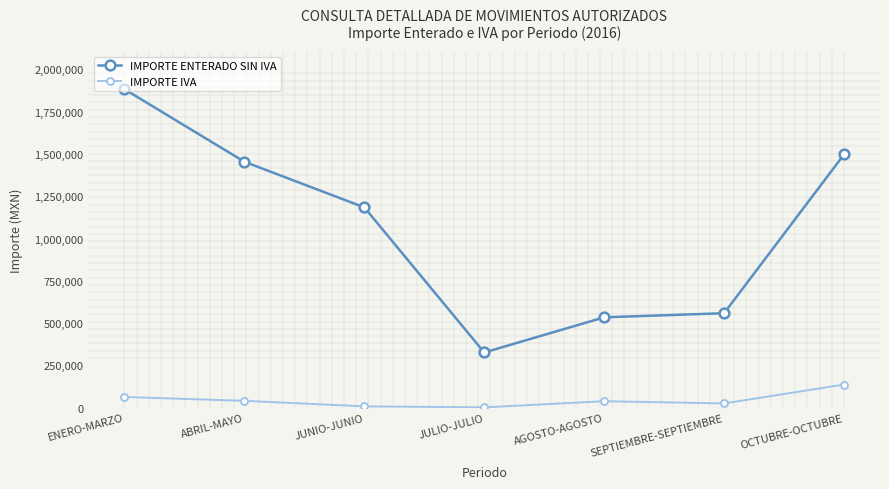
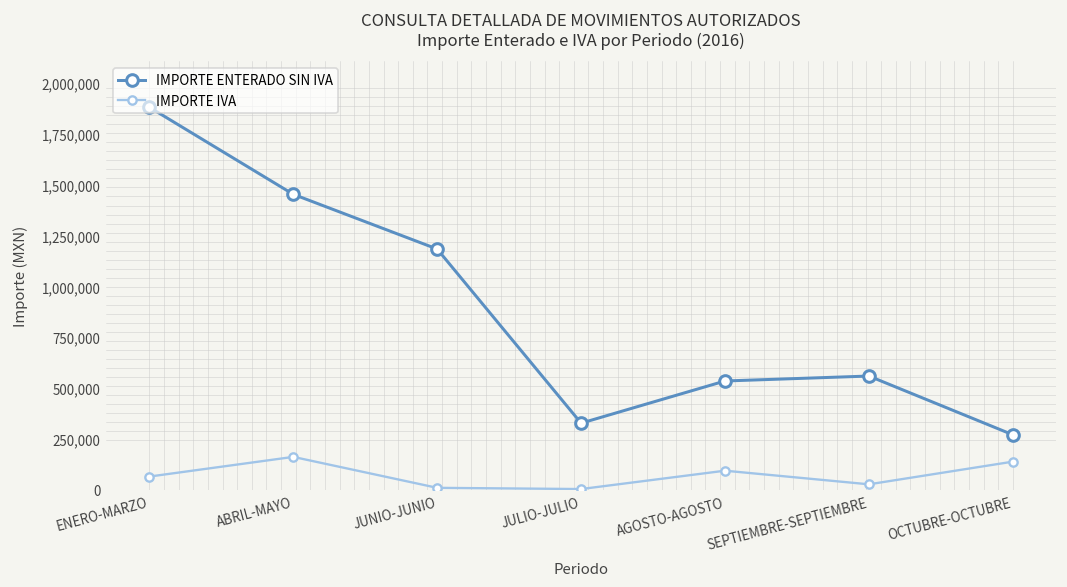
IMPORTE IVA, ABRIL-MAYO: 40,000 -> 160,000
IMPORTE IVA, AGOSTO-AGOSTO: 40,000 -> 90,000
IMPORTE ENTERADO SIN IVA, OCTUBRE-OCTUBRE: 1,500,000 -> 270,000
